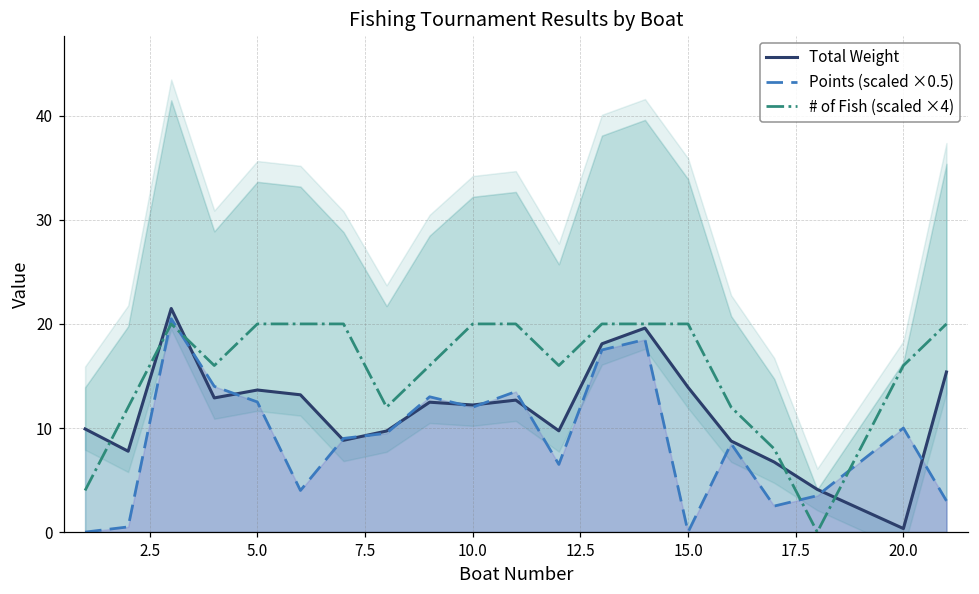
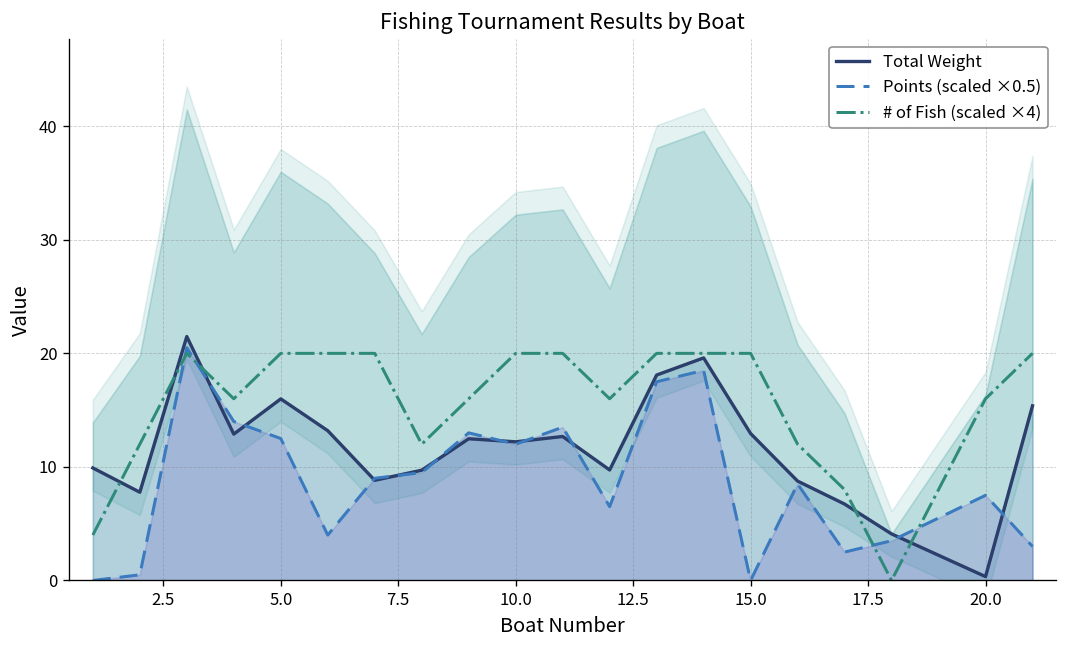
Total Weight, 5.0: 14 -> 16
Total Weight, 15.0: 14 -> 13
Points (scaled ×0.5), 20.0: 10 -> 8
